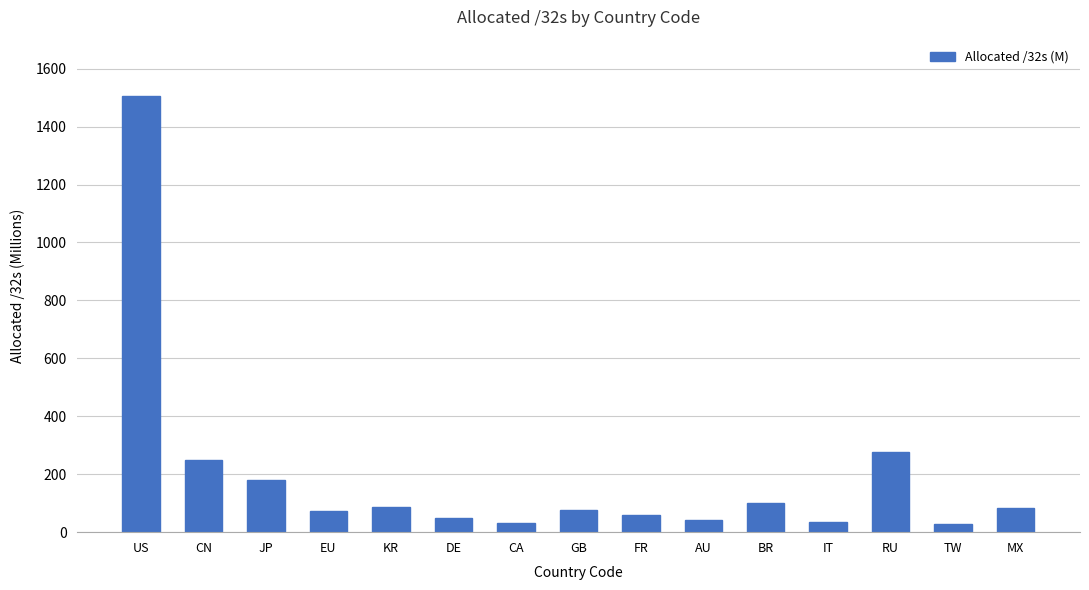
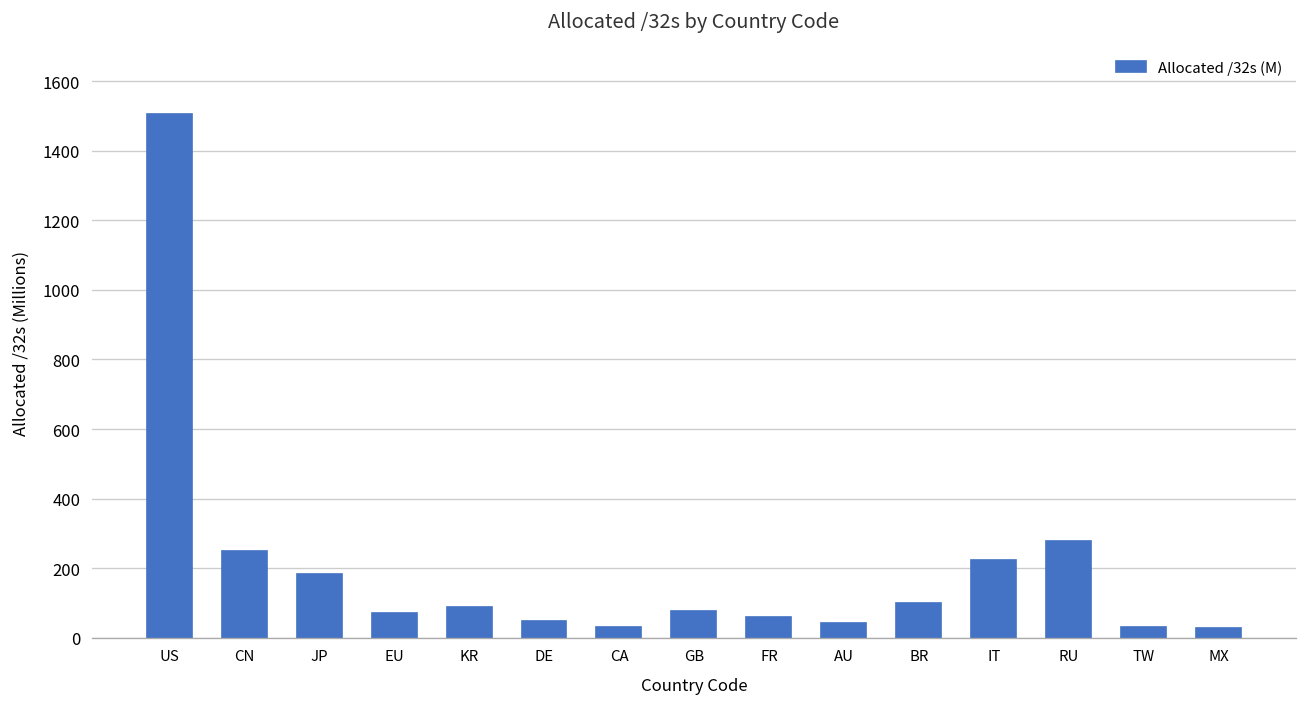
IT: 40 -> 220
MX: 80 -> 30
